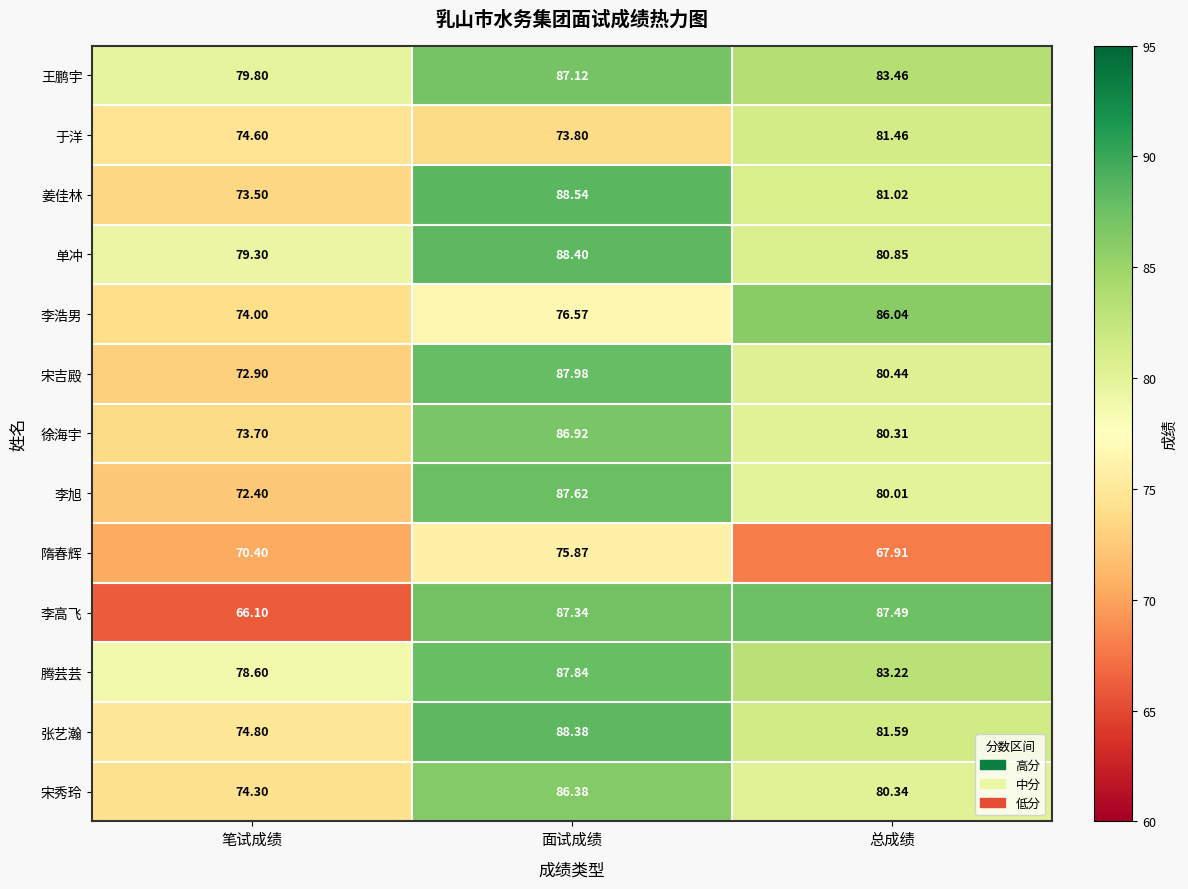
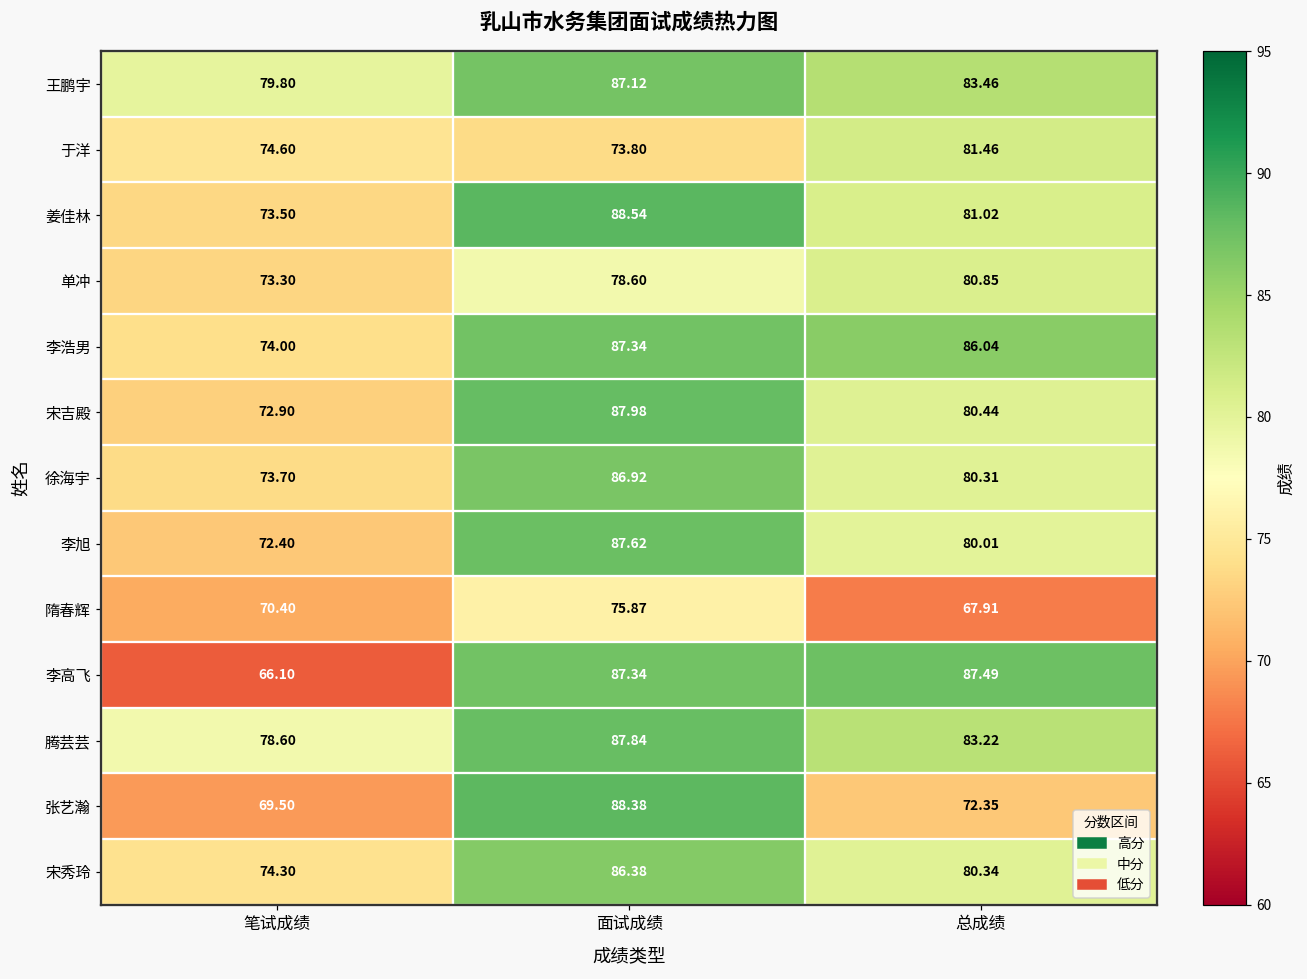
单冲, 笔试成绩: 79.30 -> 73.30
单冲, 面试成绩: 88.40 -> 78.60
李浩男, 面试成绩: 76.57 -> 87.34
张艺瀚, 笔试成绩: 74.80 -> 69.50
张艺瀚, 总成绩: 81.59 -> 72.35
